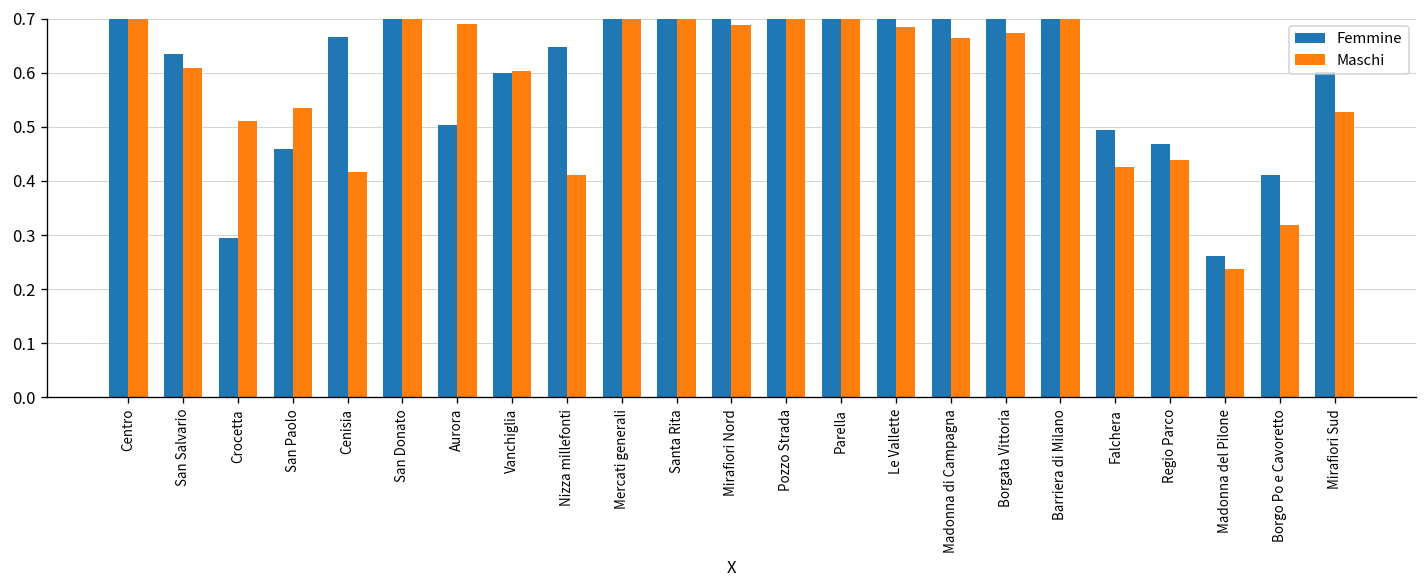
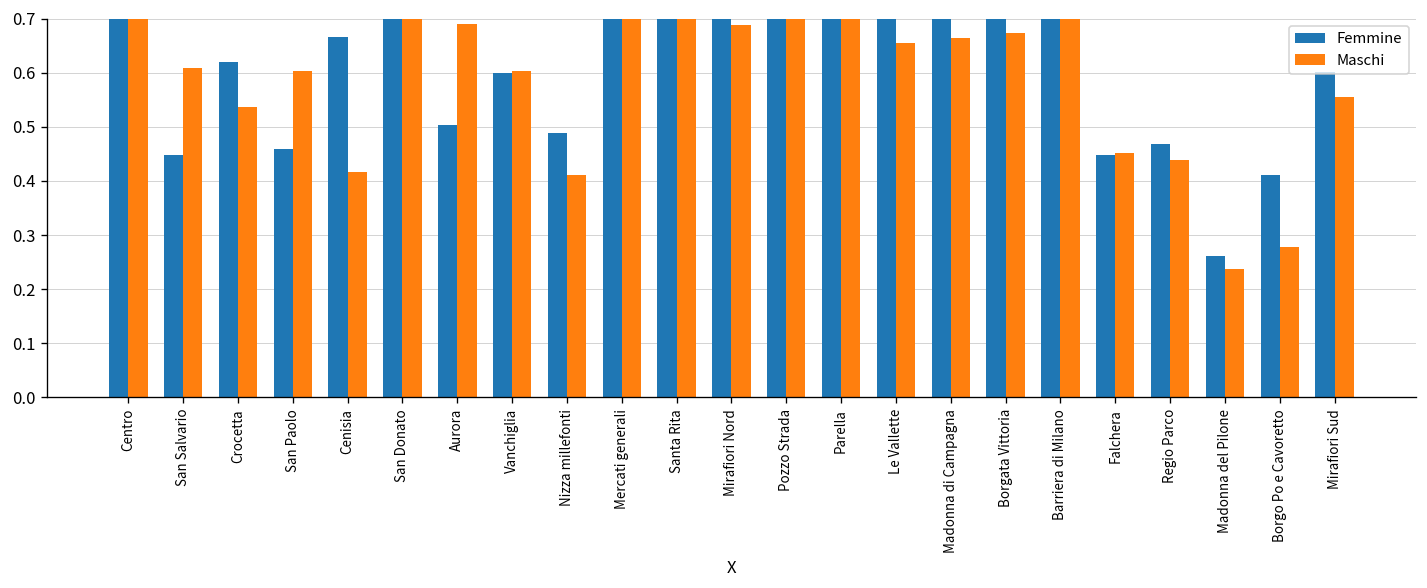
Femmine, San Salvario: 0.63 -> 0.45
Femmine, Crocetta: 0.29 -> 0.62
Maschi, Crocetta: 0.51 -> 0.54
Maschi, San Paolo: 0.53 -> 0.60
Femmine, Nizza millefonti: 0.65 -> 0.49
Maschi, Le Vallette: 0.69 -> 0.65
Femmine, Falchera: 0.49 -> 0.45
Maschi, Falchera: 0.43 -> 0.45
Maschi, Borgo Po e Cavoretto: 0.32 -> 0.28
Maschi, Mirafiori Sud: 0.53 -> 0.56
